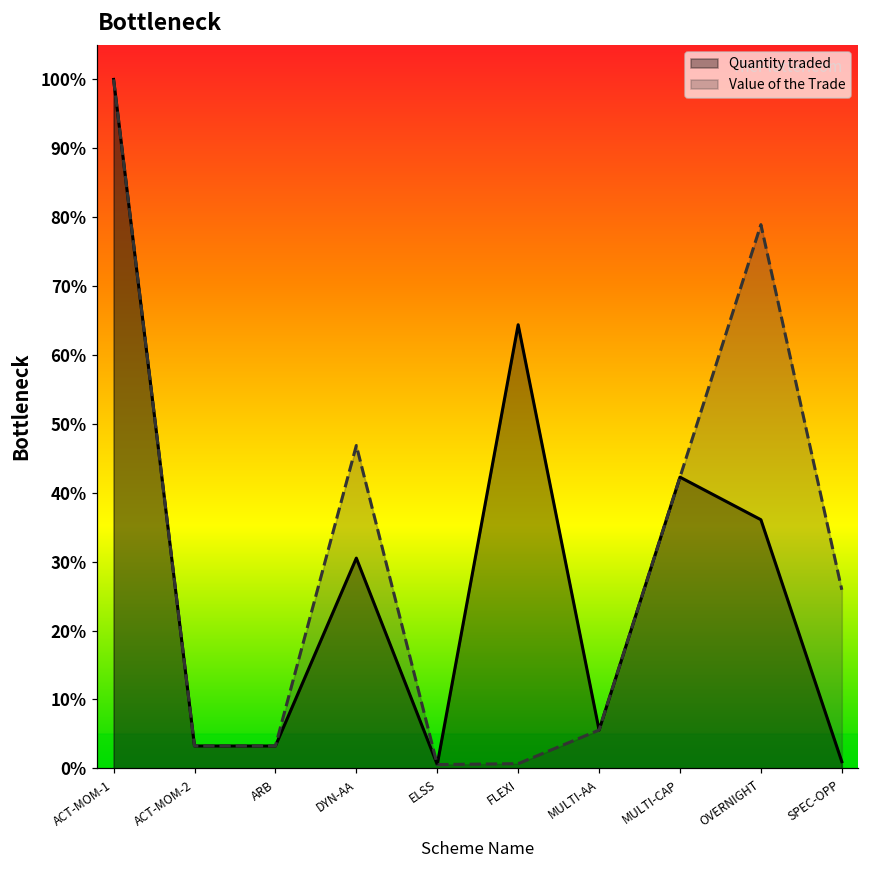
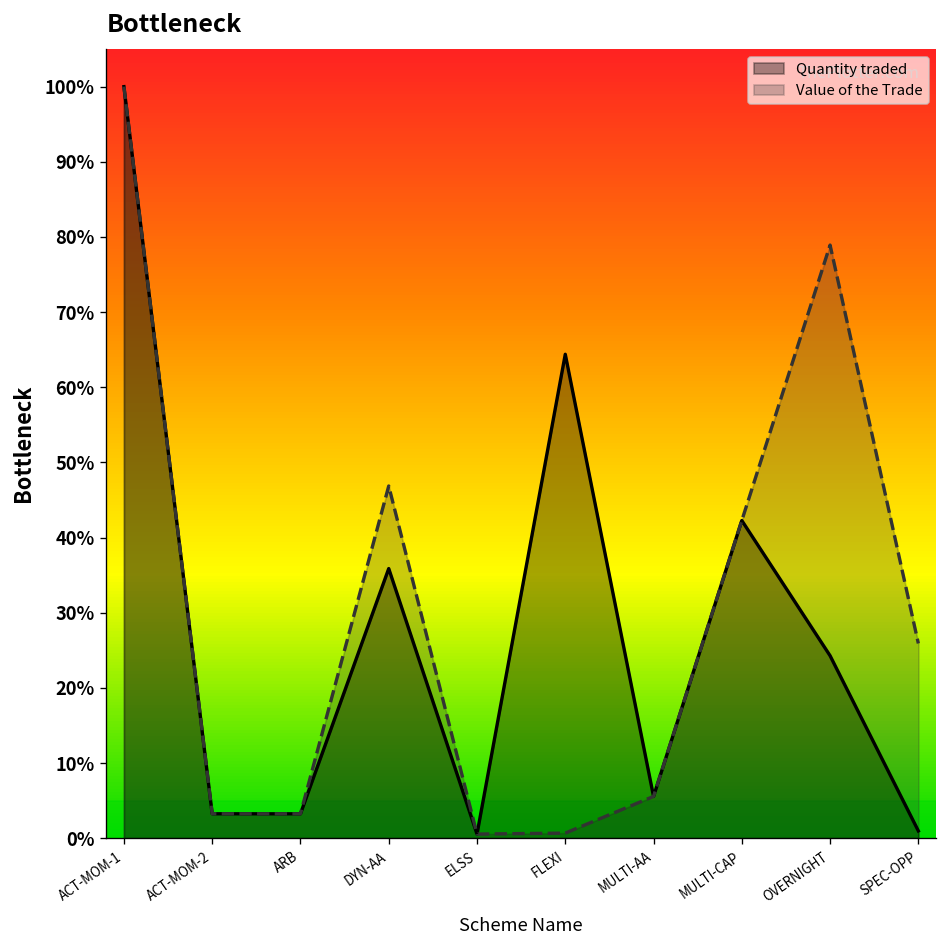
Quantity traded, DYN-AA: 31% -> 36%
Quantity traded, OVERNIGHT: 36% -> 24%
